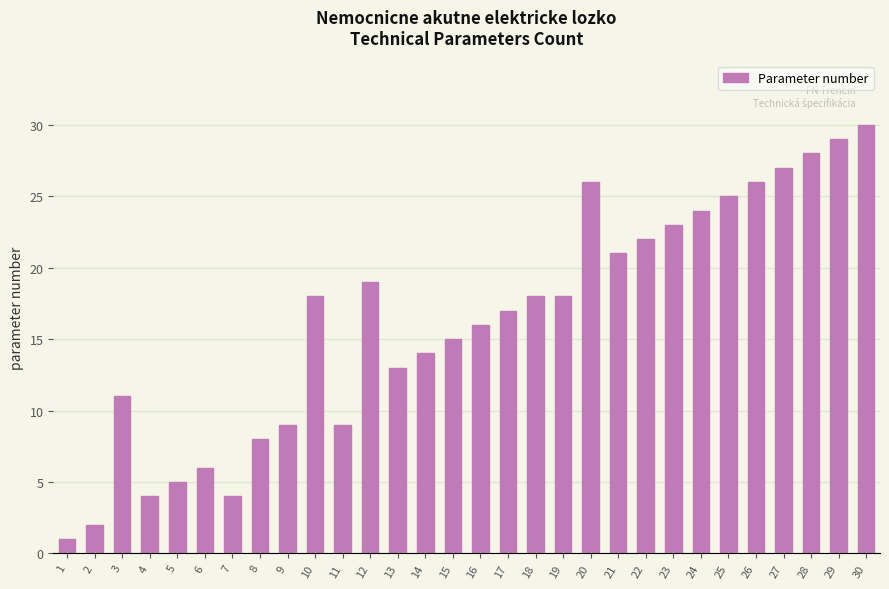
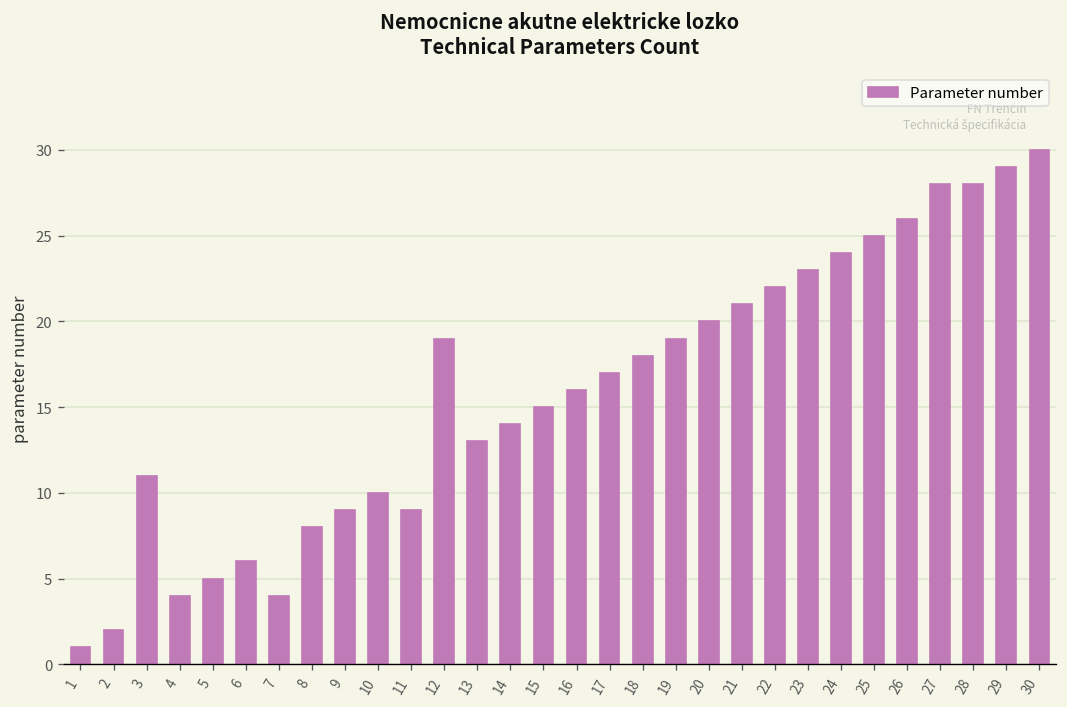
10: 18 -> 10
19: 18 -> 19
20: 26 -> 20
27: 27 -> 28
